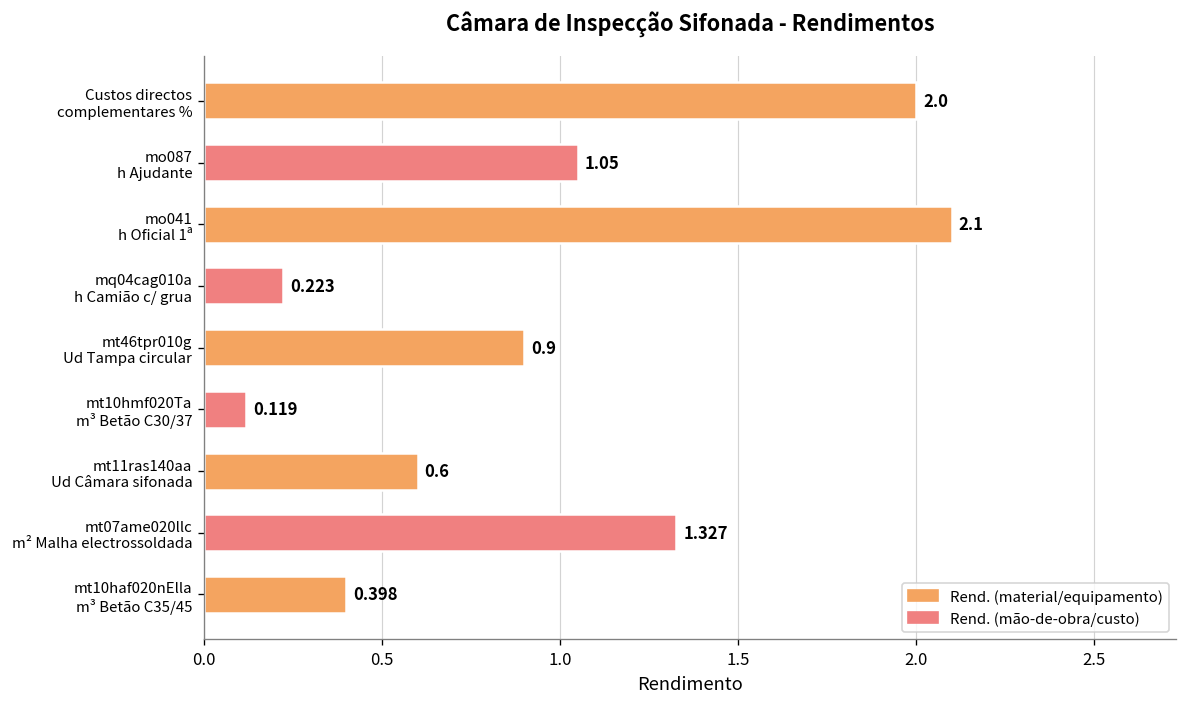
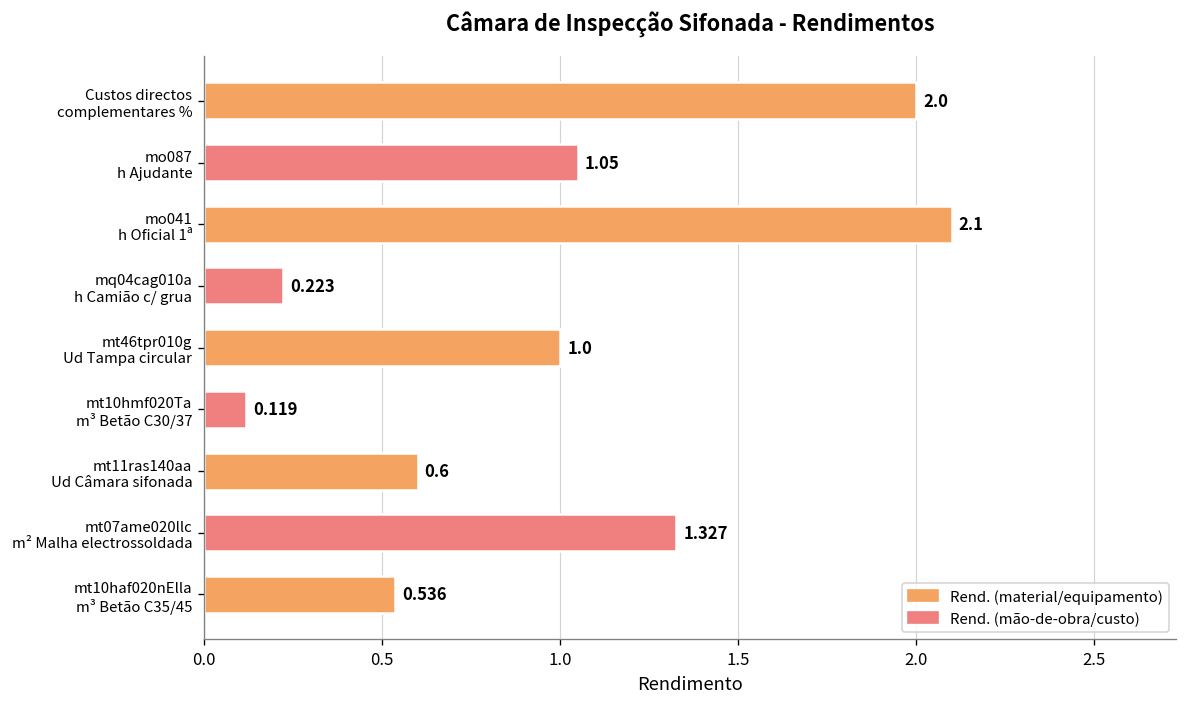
mt46tpr010g Ud Tampa circular: 0.9 -> 1.0
mt10haf020nElla m³ Betão C35/45: 0.398 -> 0.536
